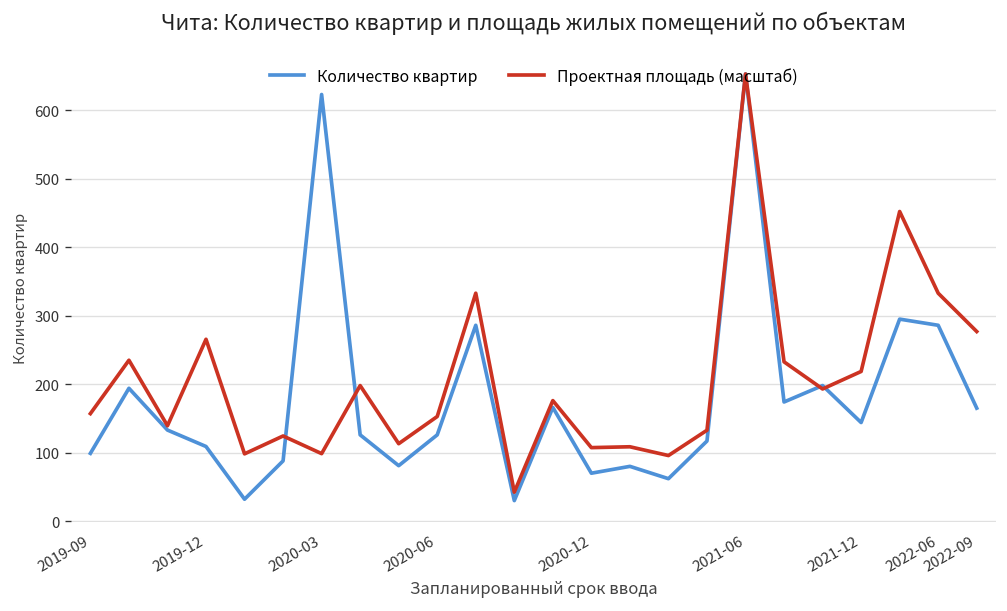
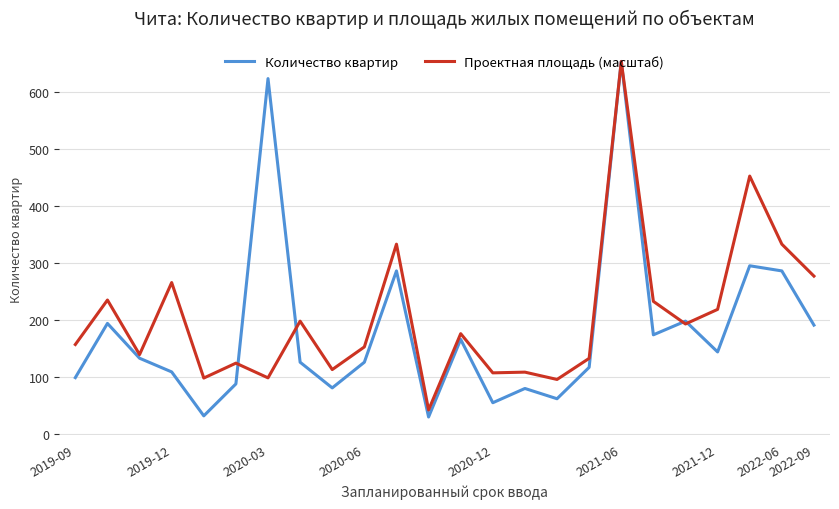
Количество квартир, 2020-12: 70 -> 60
Количество квартир, 2022-09: 170 -> 190
